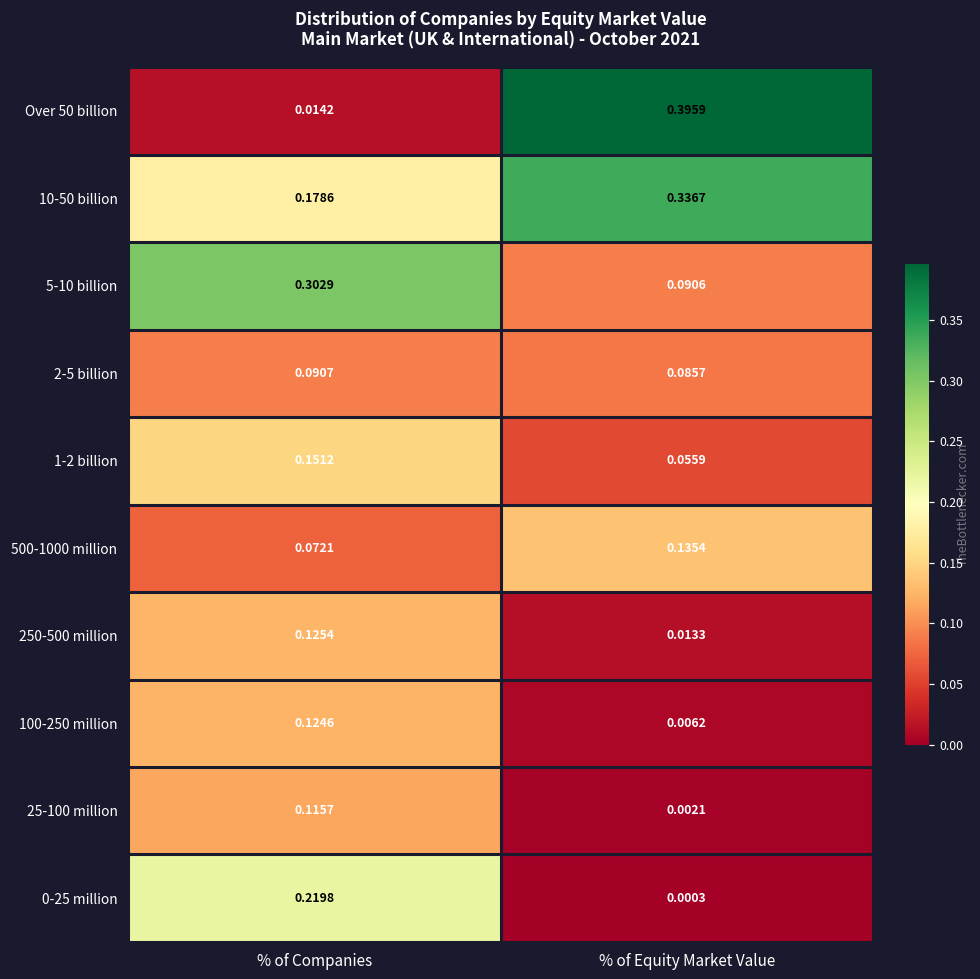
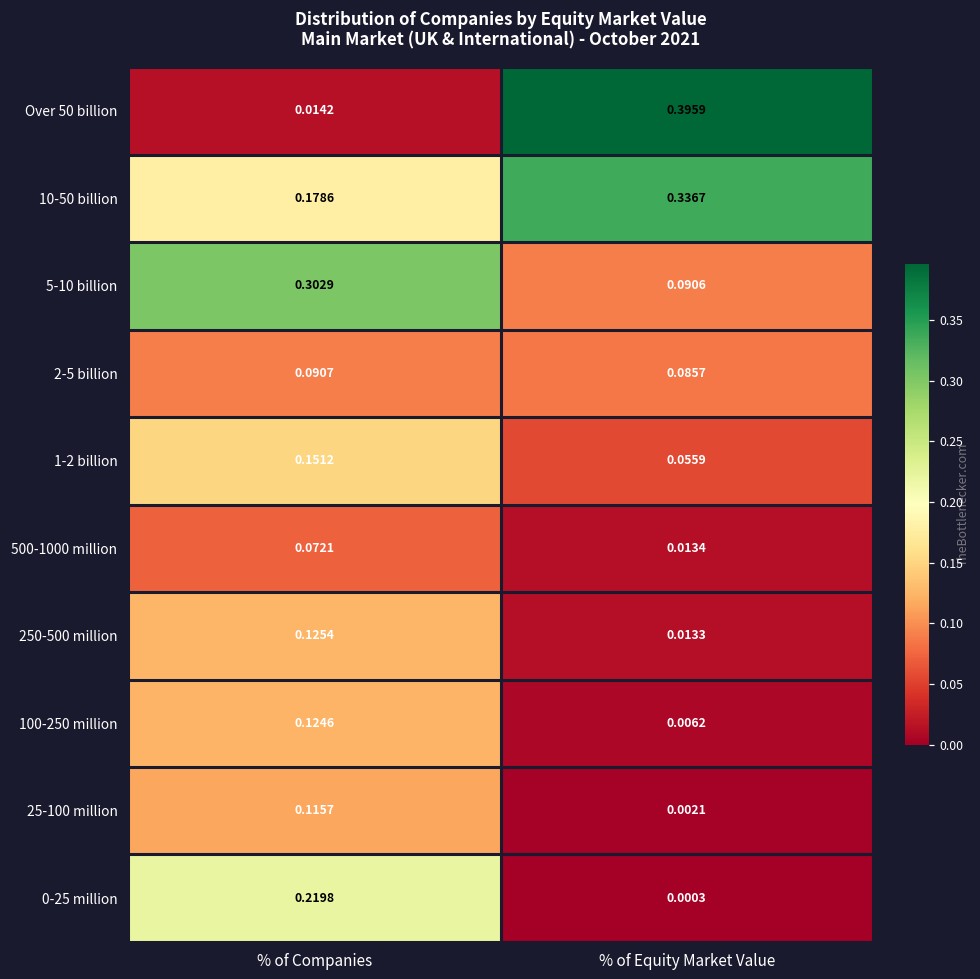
500-1000 million, % of Equity Market Value: 0.1354 -> 0.0134
